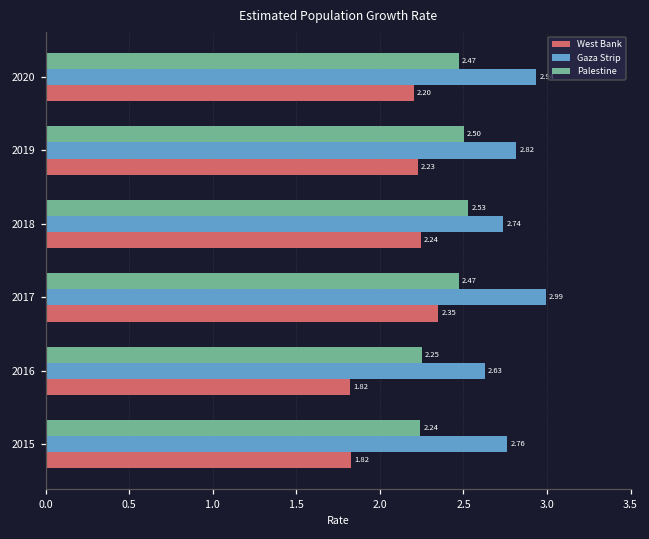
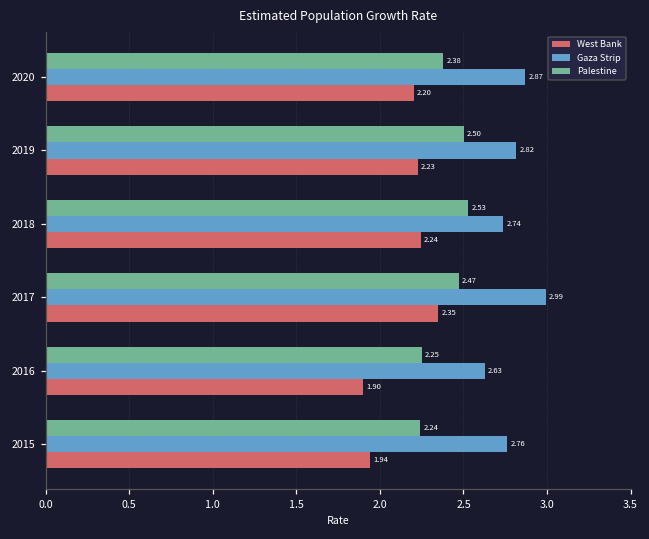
Palestine, 2020: 2.47 -> 2.38
Gaza Strip, 2020: 2.94 -> 2.87
West Bank, 2016: 1.82 -> 1.90
West Bank, 2015: 1.82 -> 1.94
